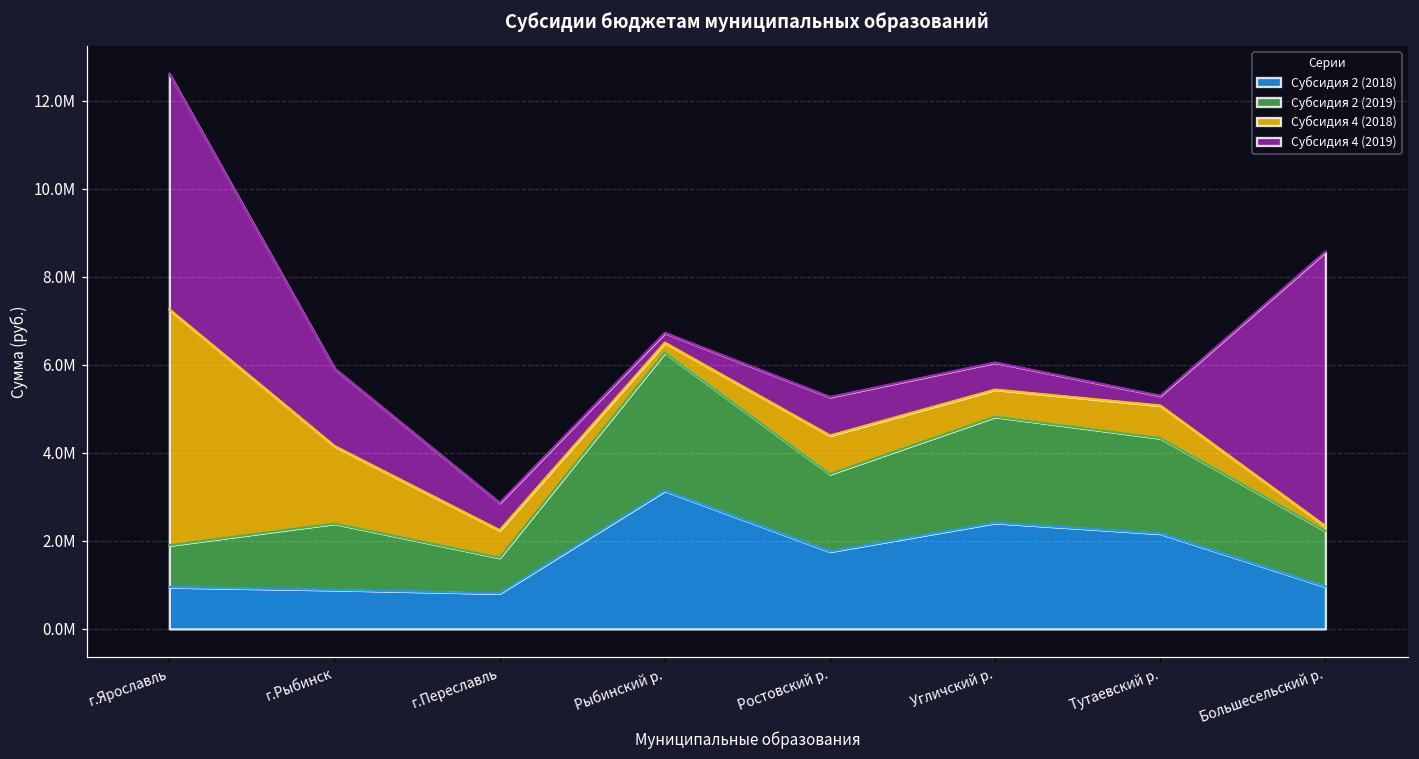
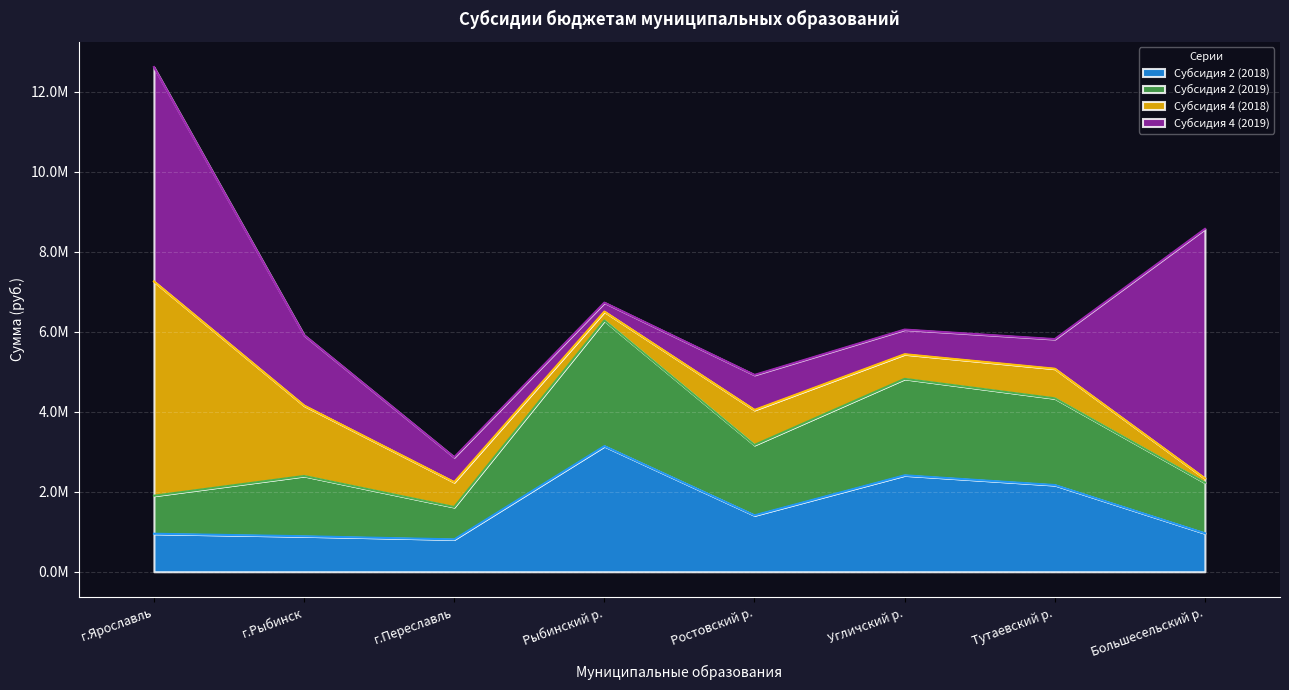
Субсидия 2 (2018), Ростовский р.: 1800000 -> 1400000
Субсидия 4 (2019), Тутаевский р.: 200000 -> 700000
